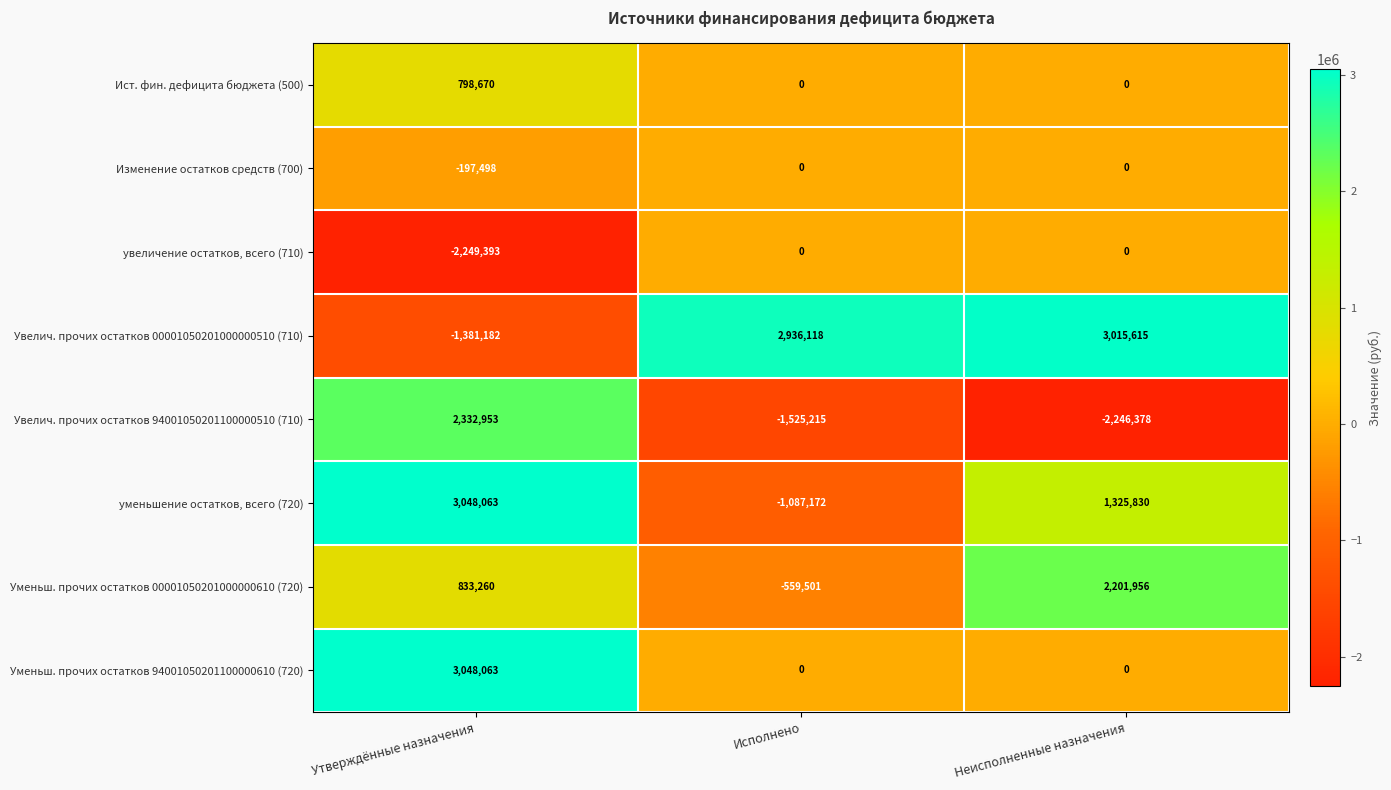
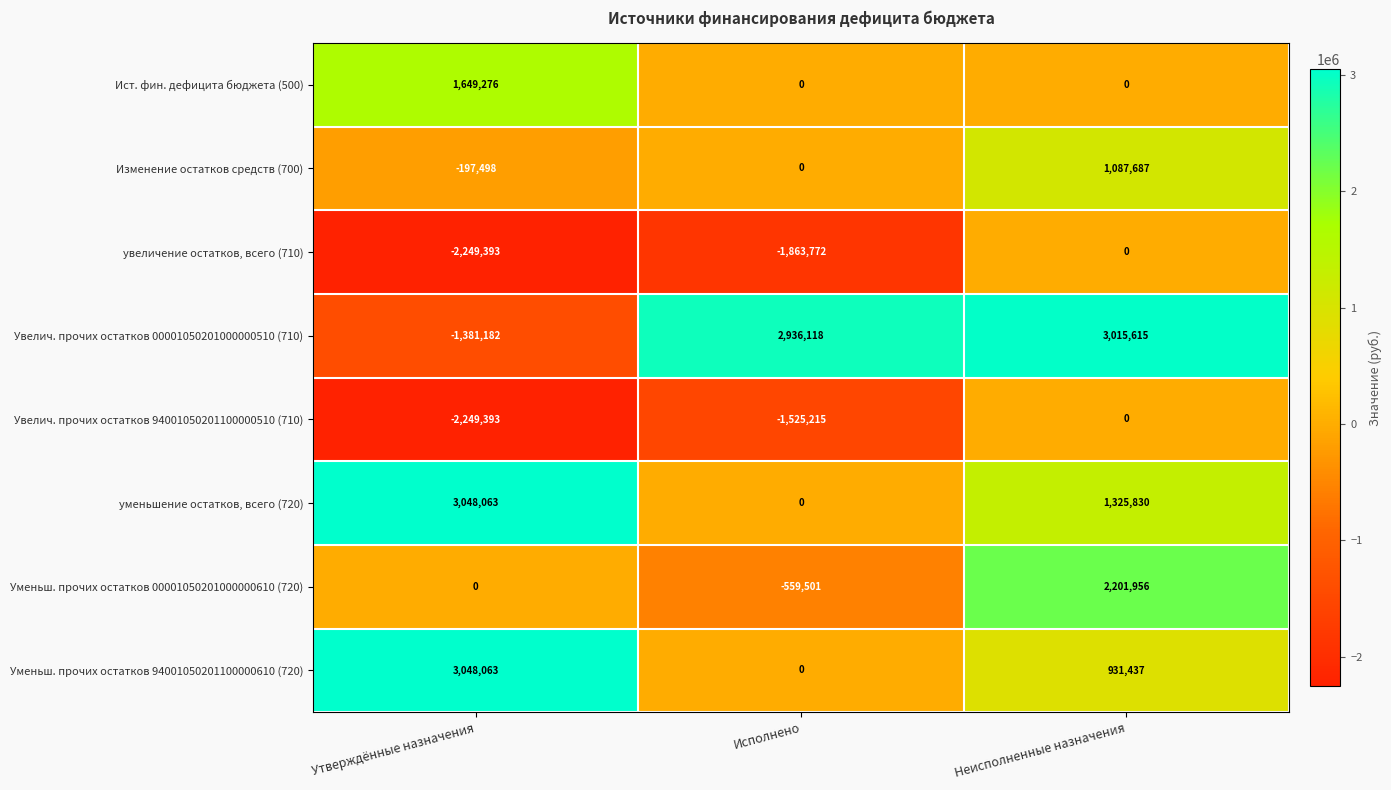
Ист. фин. дефицита бюджета (500), Утверждённые назначения: 798,670 -> 1,649,276
Изменение остатков средств (700), Неисполненные назначения: 0 -> 1,087,687
увеличение остатков, всего (710), Исполнено: 0 -> -1,863,772
Увелич. прочих остатков 94001050201100000510 (710), Утверждённые назначения: 2,332,953 -> -2,249,393
Увелич. прочих остатков 94001050201100000510 (710), Неисполненные назначения: -2,246,378 -> 0
уменьшение остатков, всего (720), Исполнено: -1,087,172 -> 0
Уменьш. прочих остатков 00001050201000000610 (720), Утверждённые назначения: 833,260 -> 0
Уменьш. прочих остатков 94001050201100000610 (720), Неисполненные назначения: 0 -> 931,437
